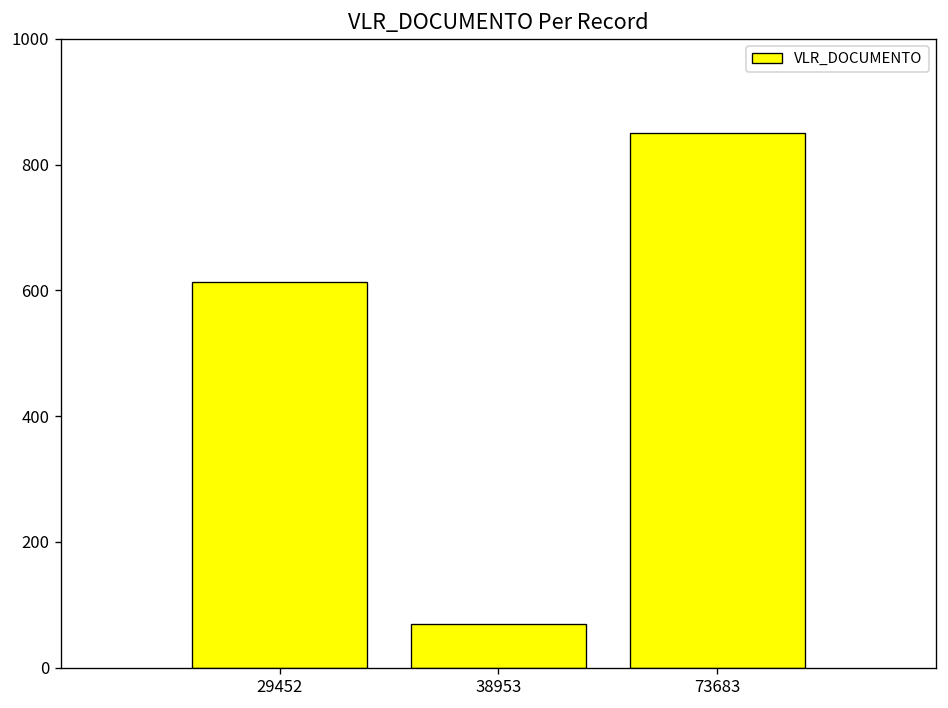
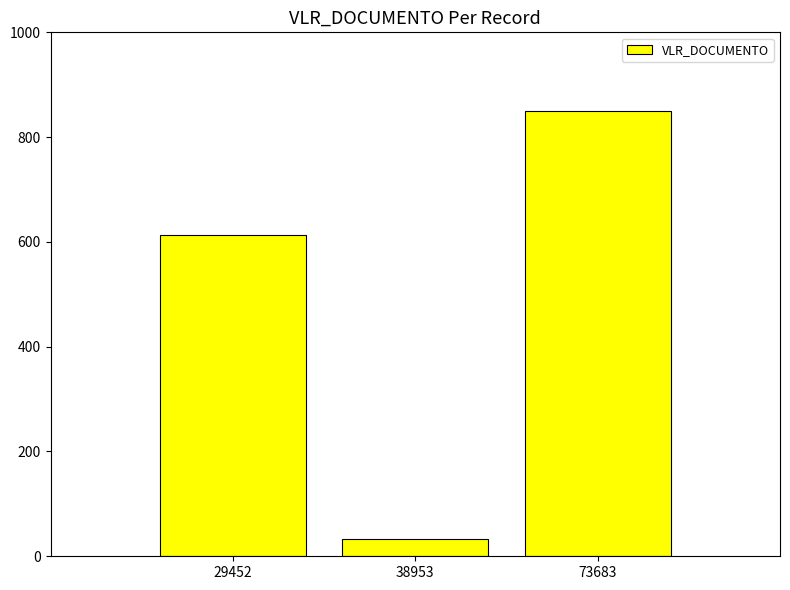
38953: 70 -> 30
